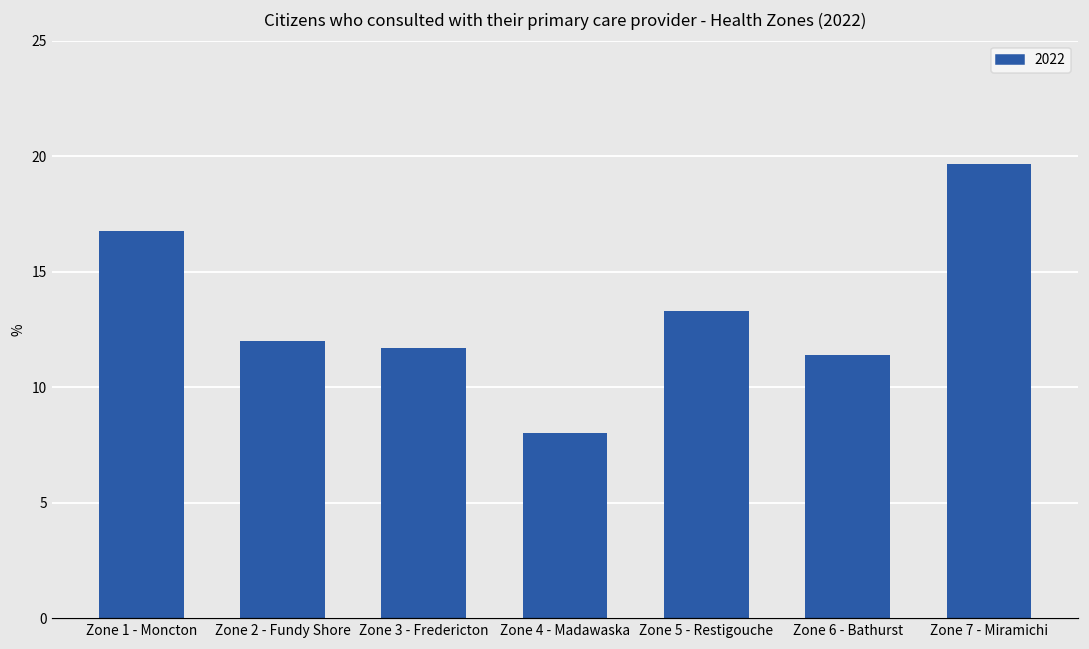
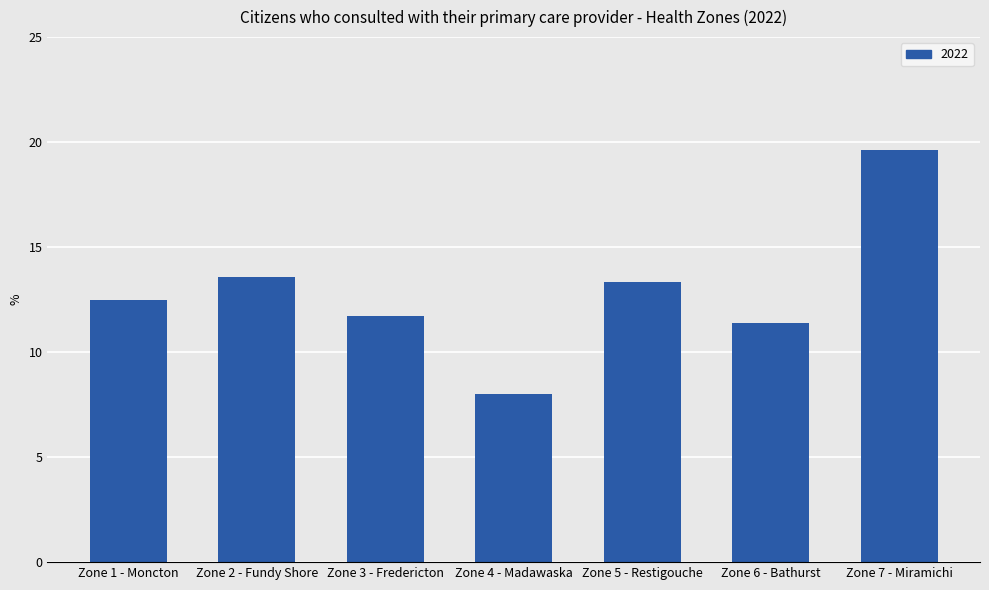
Zone 1 - Moncton: 16.8 -> 12.5
Zone 2 - Fundy Shore: 12.0 -> 13.6
